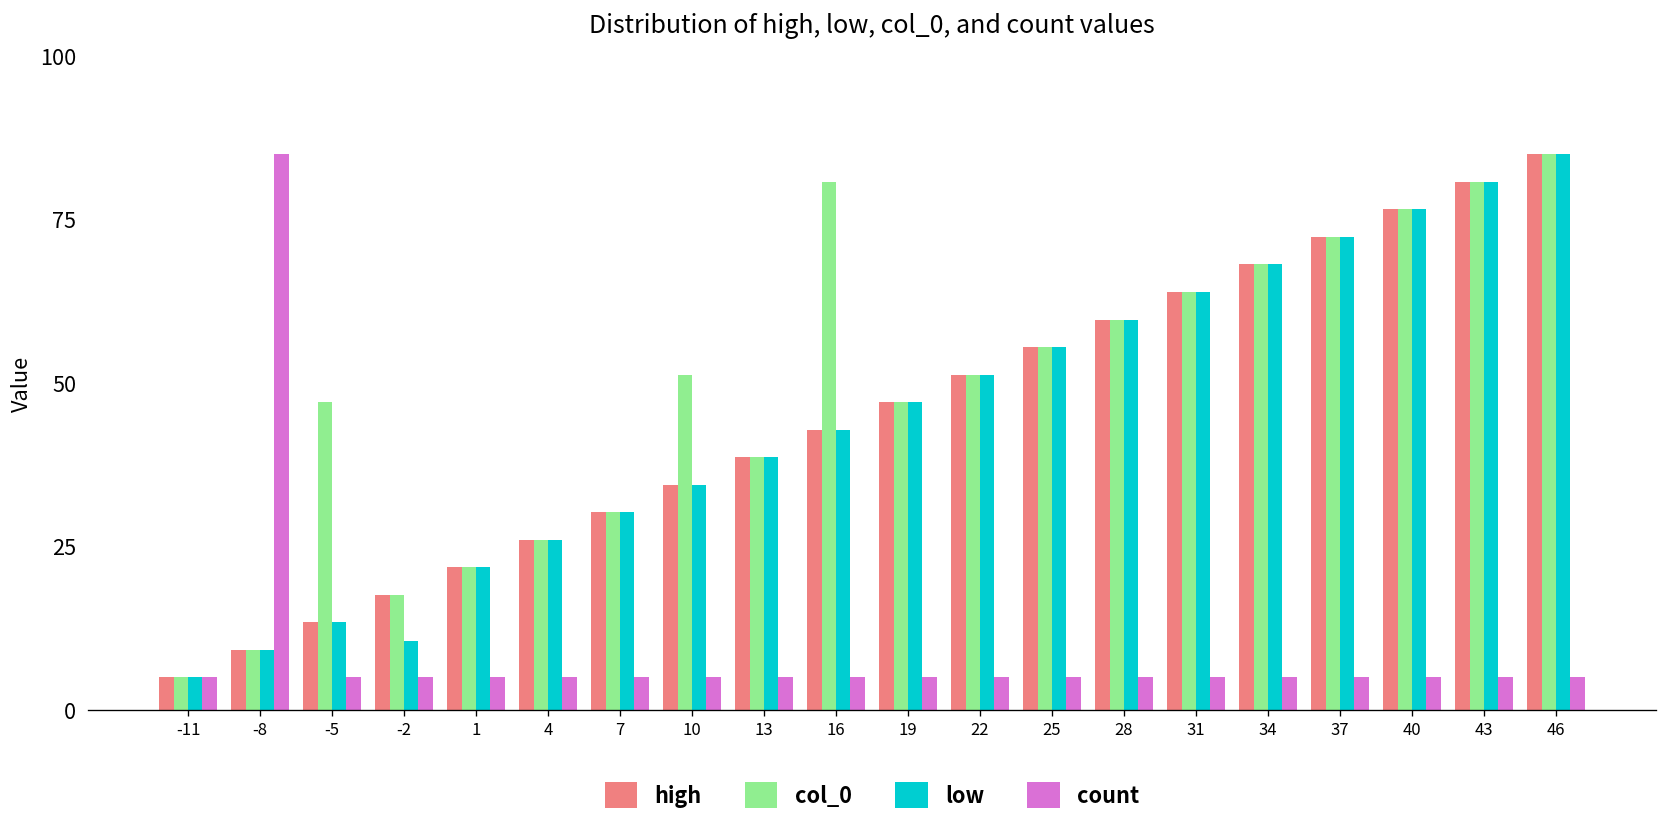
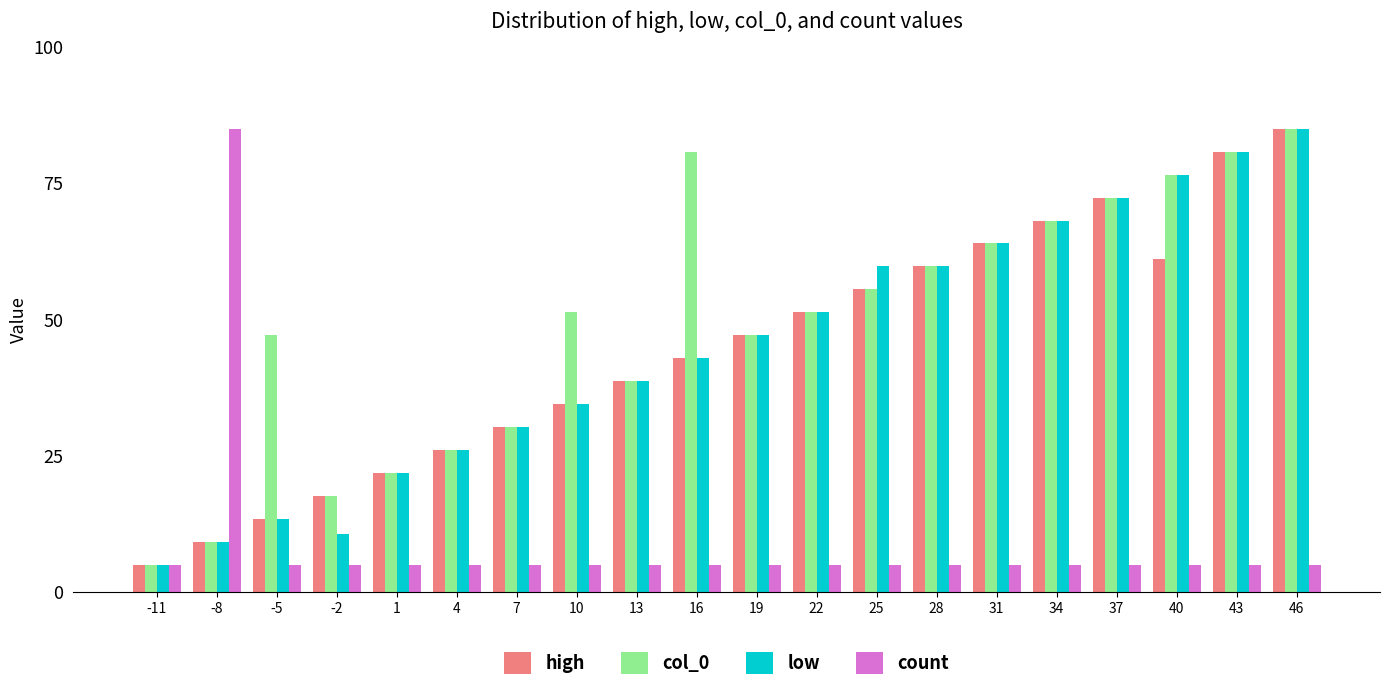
low, 25: 56 -> 60
high, 40: 77 -> 61
